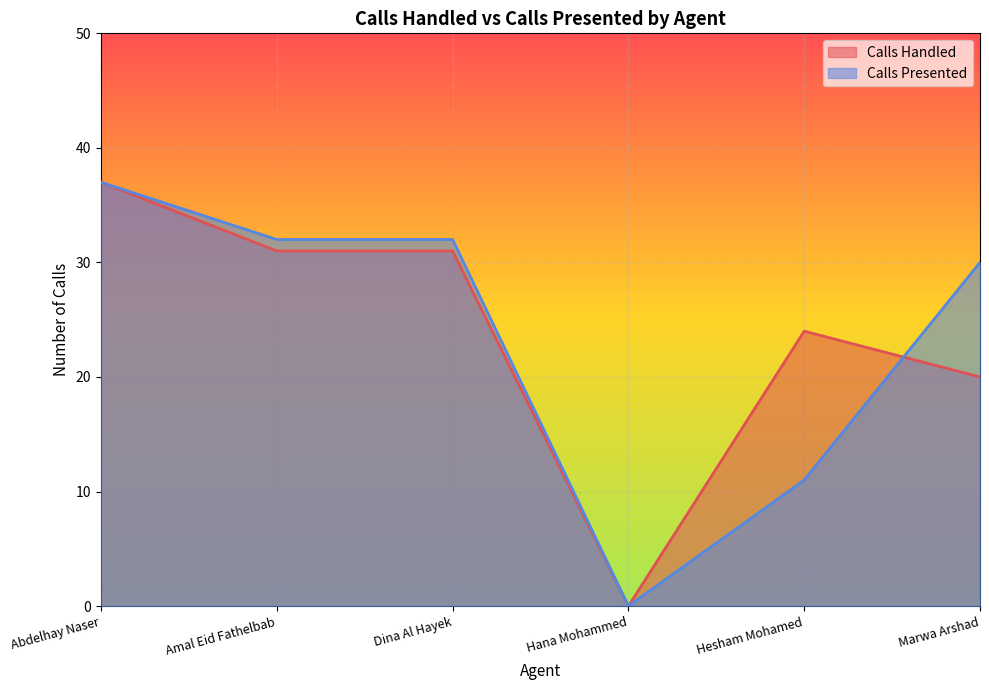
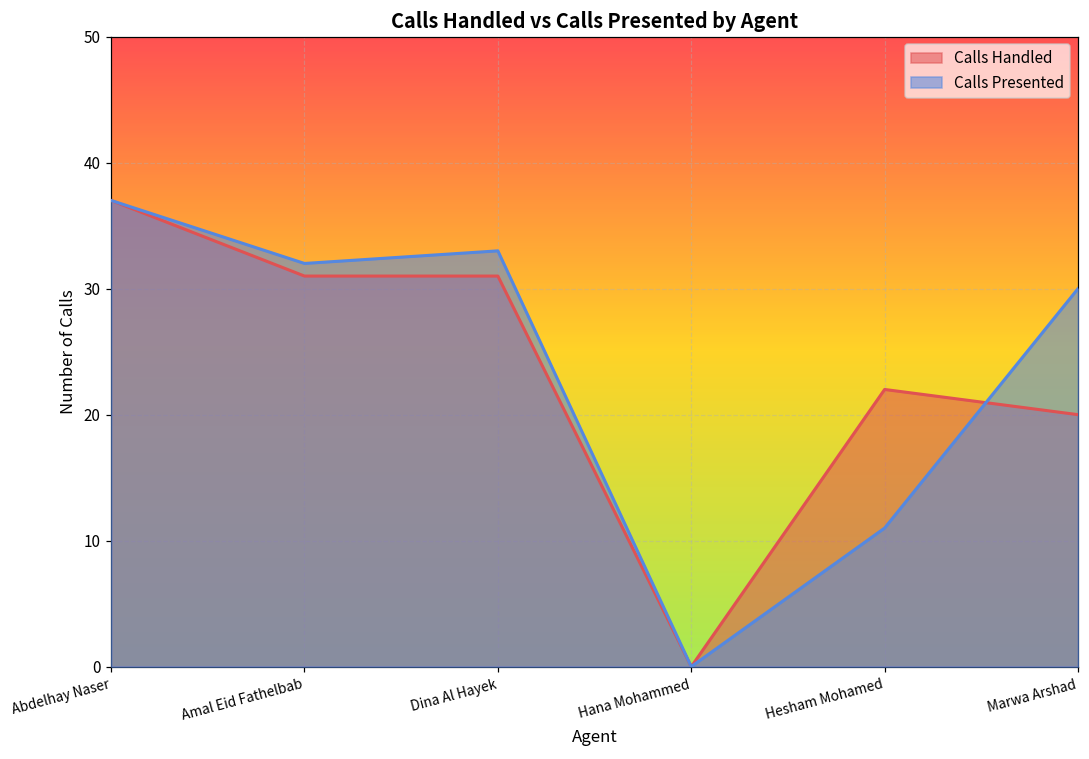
Calls Presented, Dina Al Hayek: 32 -> 33
Calls Handled, Hesham Mohamed: 24 -> 22
